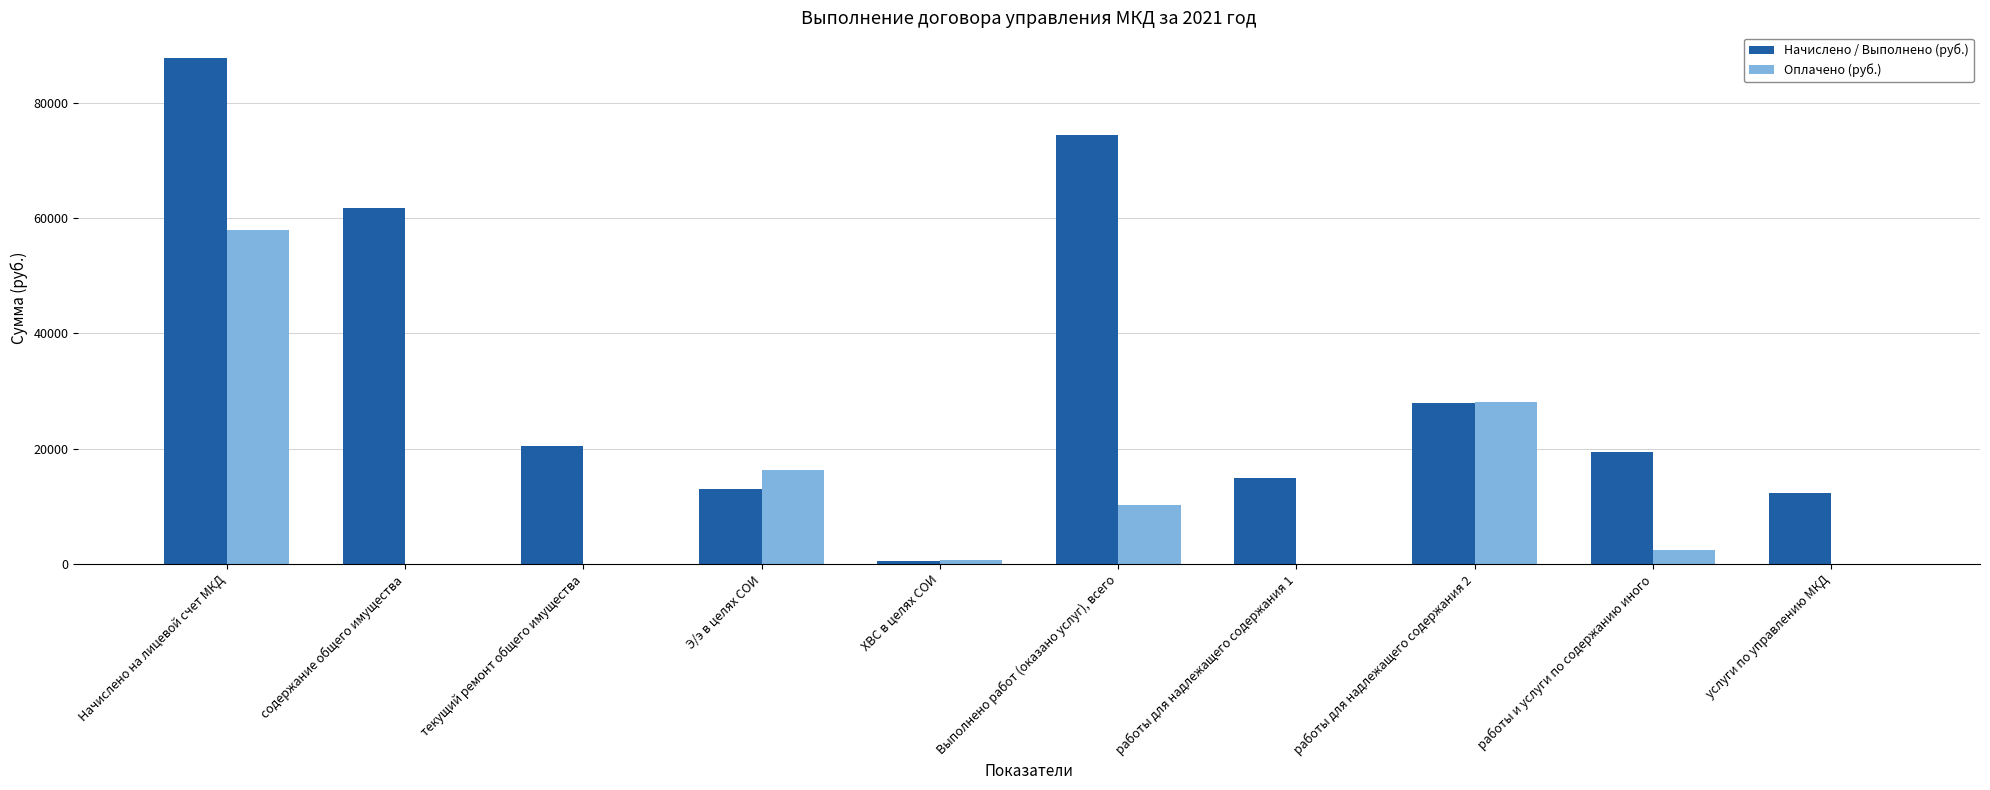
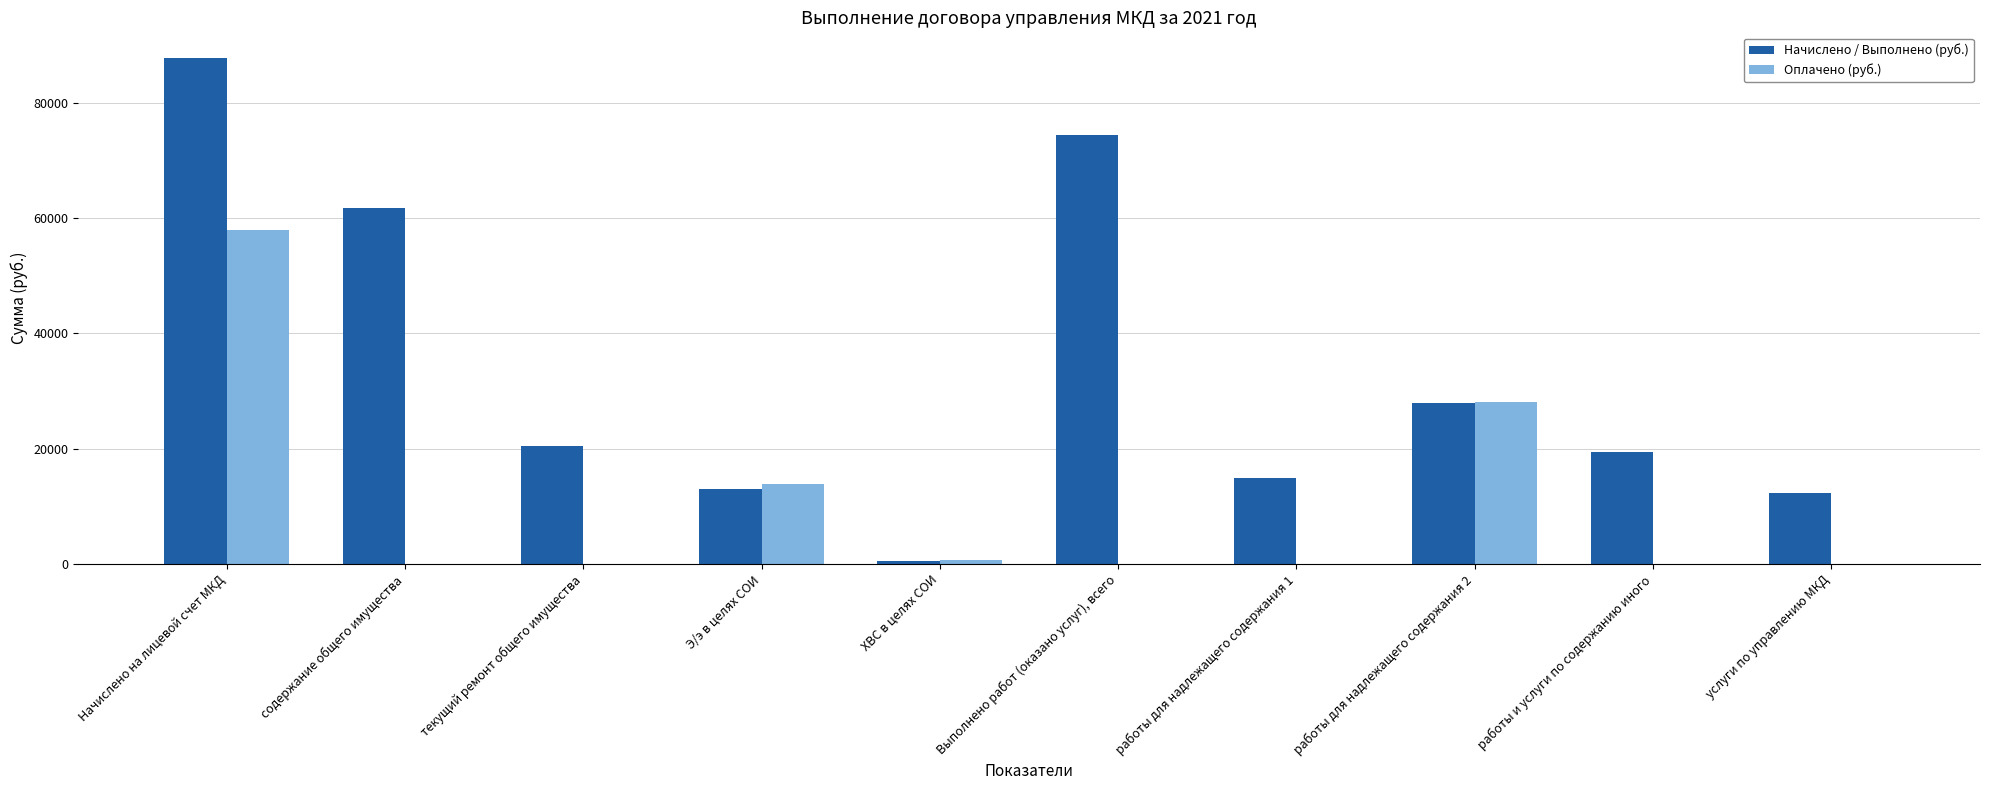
Оплачено (руб.), Э/э в целях СОИ: 16000 -> 14000
Оплачено (руб.), Выполнено работ (оказано услуг), всего: 10000 -> 0
Оплачено (руб.), работы и услуги по содержанию иного: 2000 -> 0
